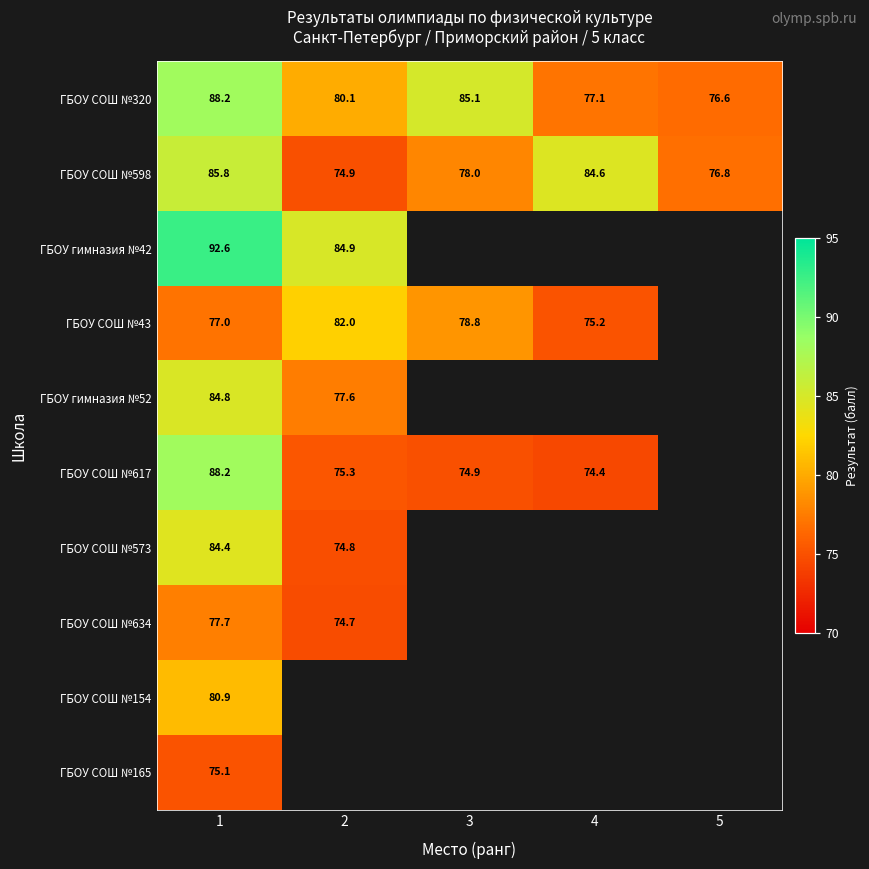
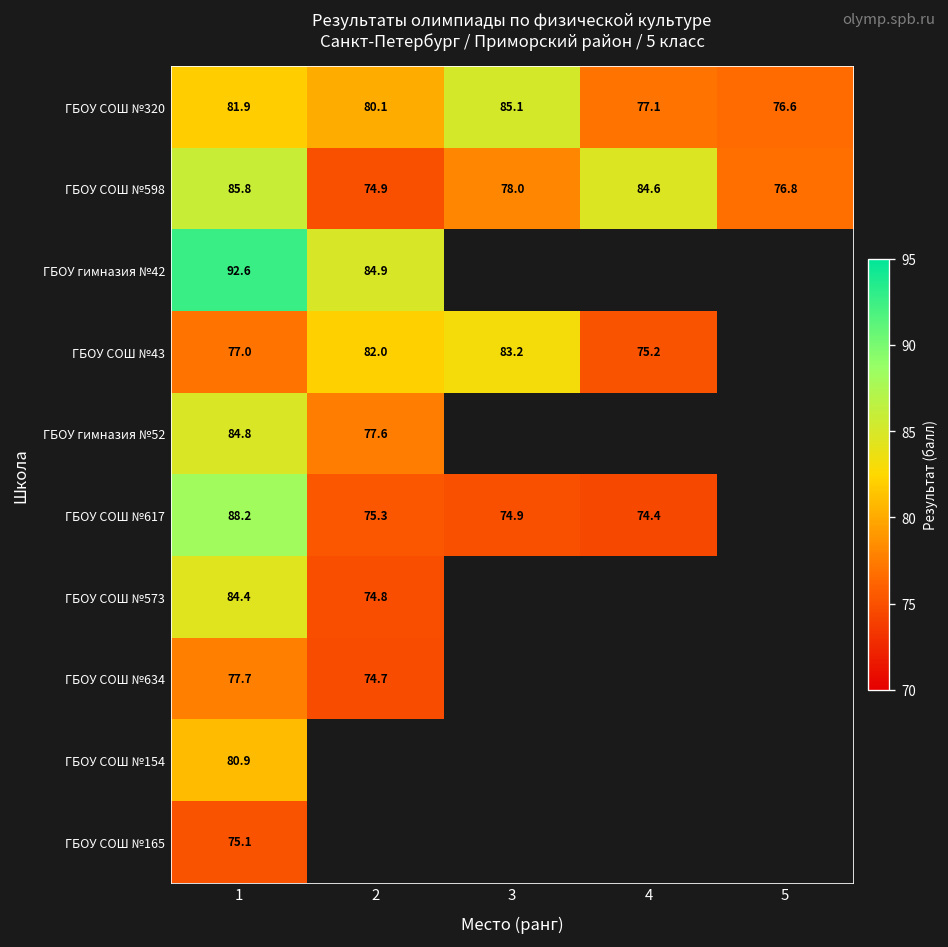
ГБОУ СОШ №320, 1: 88.2 -> 81.9
ГБОУ СОШ №43, 3: 78.8 -> 83.2
